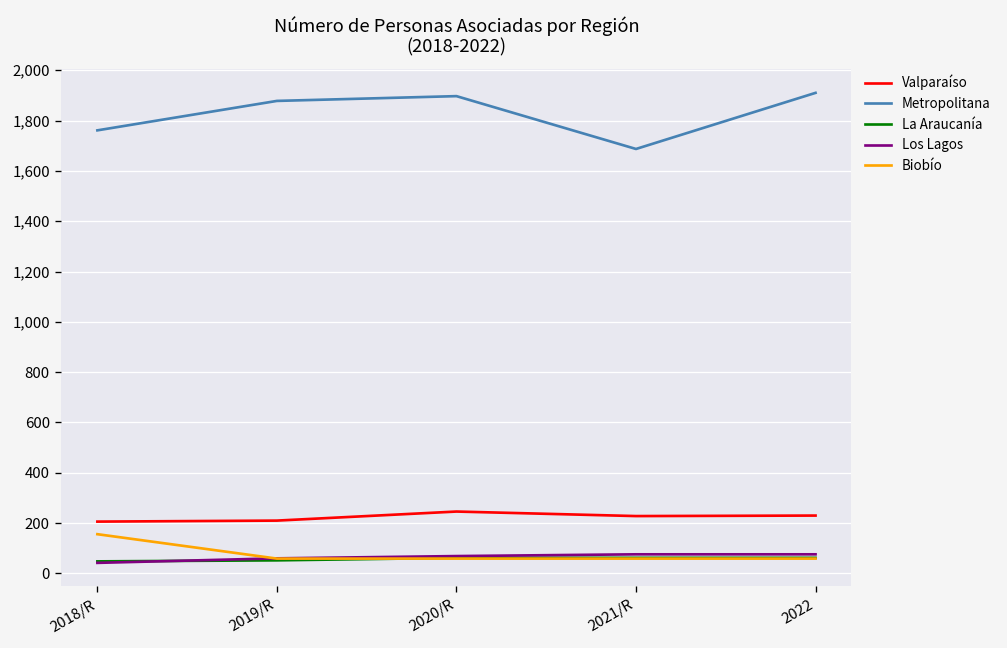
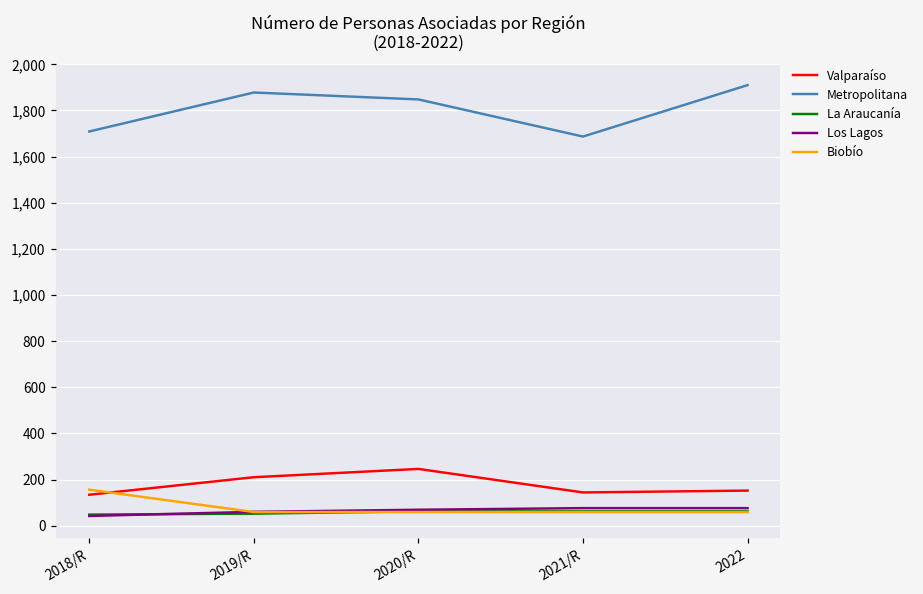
Valparaíso, 2018/R: 210 -> 130
Metropolitana, 2018/R: 1,760 -> 1,710
Metropolitana, 2020/R: 1,900 -> 1,850
Valparaíso, 2021/R: 230 -> 140
Valparaíso, 2022: 230 -> 150
